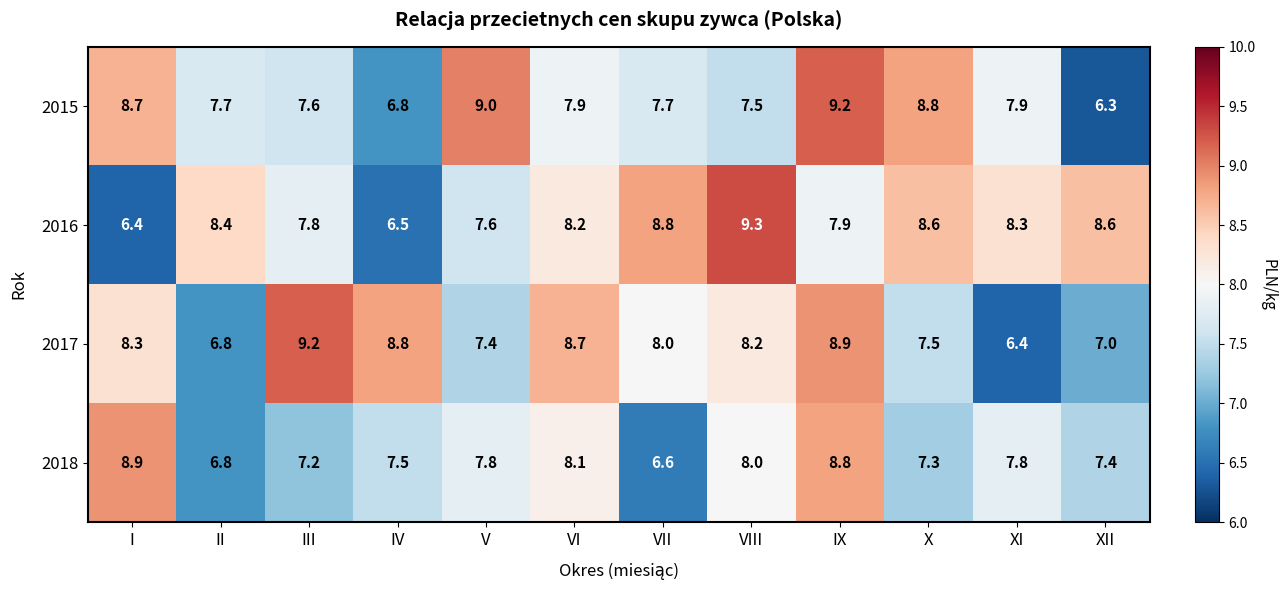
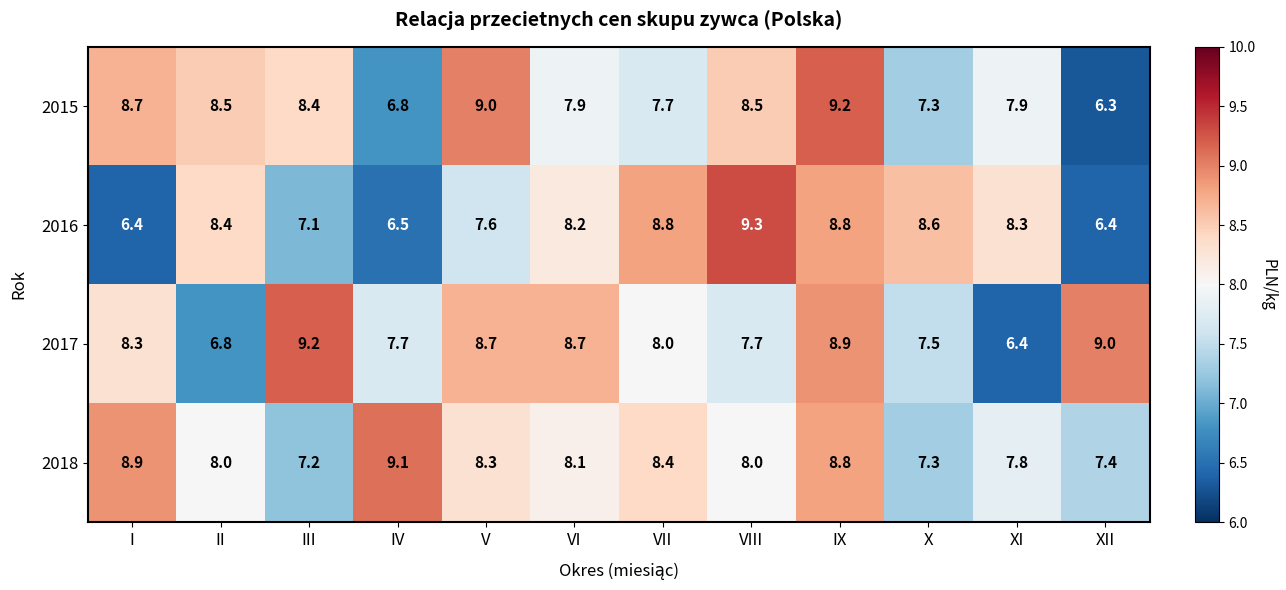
2015, II: 7.7 -> 8.5
2015, III: 7.6 -> 8.4
2015, VIII: 7.5 -> 8.5
2015, X: 8.8 -> 7.3
2016, III: 7.8 -> 7.1
2016, IX: 7.9 -> 8.8
2016, XII: 8.6 -> 6.4
2017, IV: 8.8 -> 7.7
2017, V: 7.4 -> 8.7
2017, VIII: 8.2 -> 7.7
2017, XII: 7.0 -> 9.0
2018, II: 6.8 -> 8.0
2018, IV: 7.5 -> 9.1
2018, V: 7.8 -> 8.3
2018, VII: 6.6 -> 8.4
